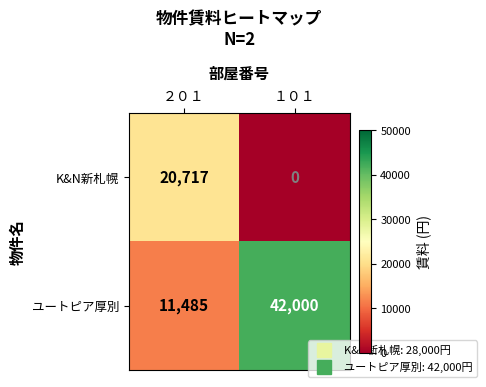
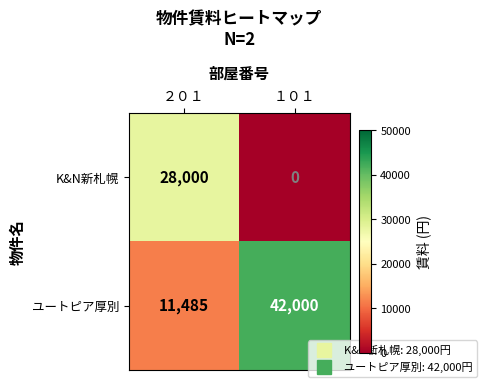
K&N新札幌, ２０１: 20,717 -> 28,000
